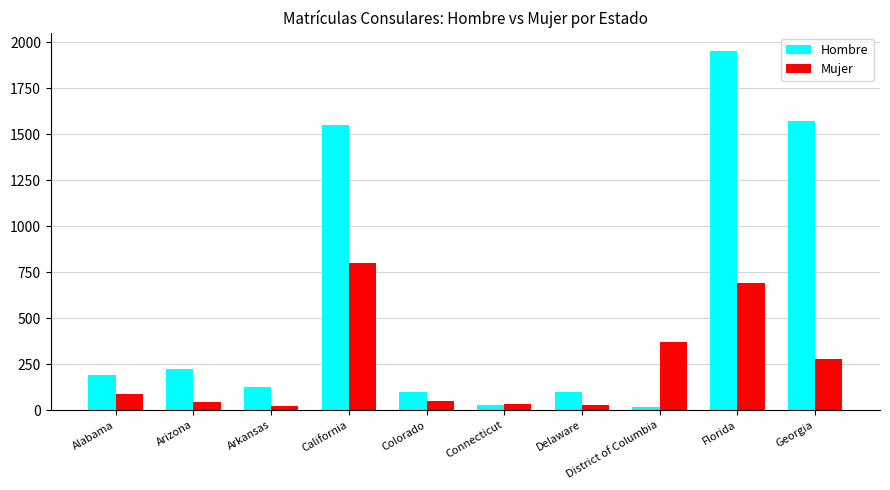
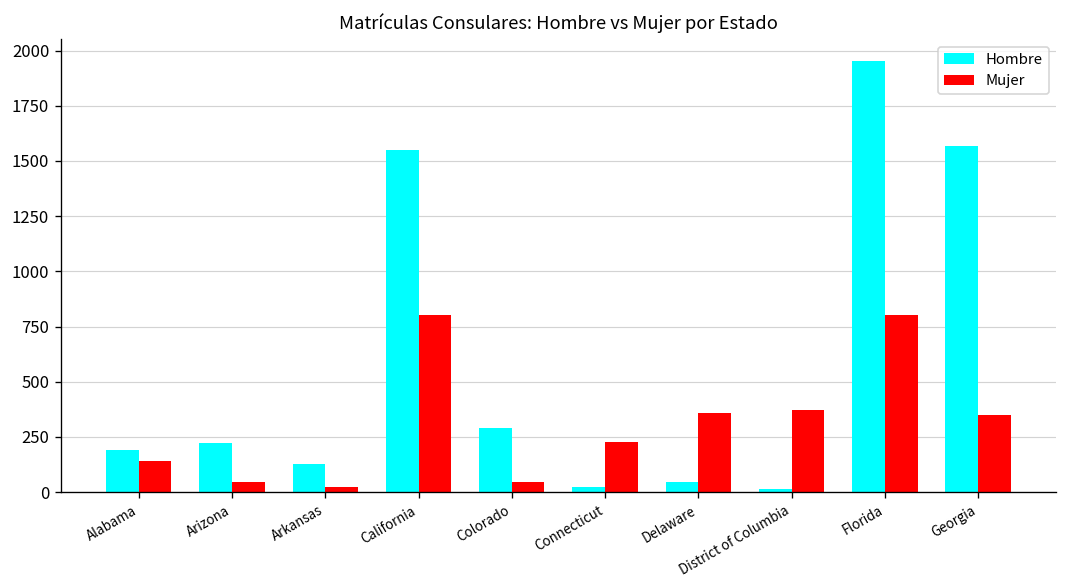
Mujer, Alabama: 90 -> 140
Hombre, Colorado: 100 -> 290
Mujer, Connecticut: 30 -> 230
Hombre, Delaware: 100 -> 50
Mujer, Delaware: 30 -> 360
Mujer, Florida: 690 -> 800
Mujer, Georgia: 280 -> 350
